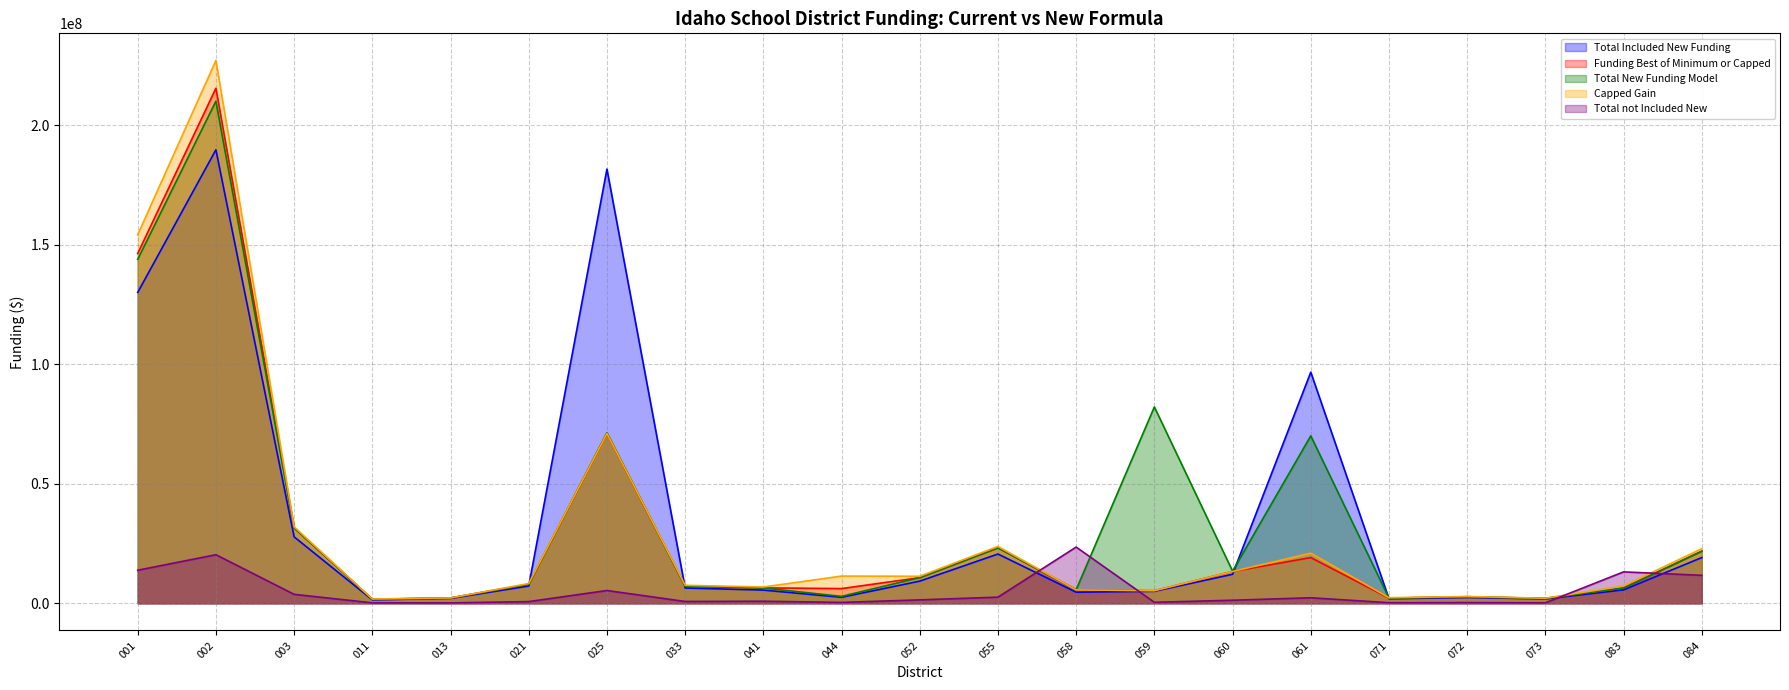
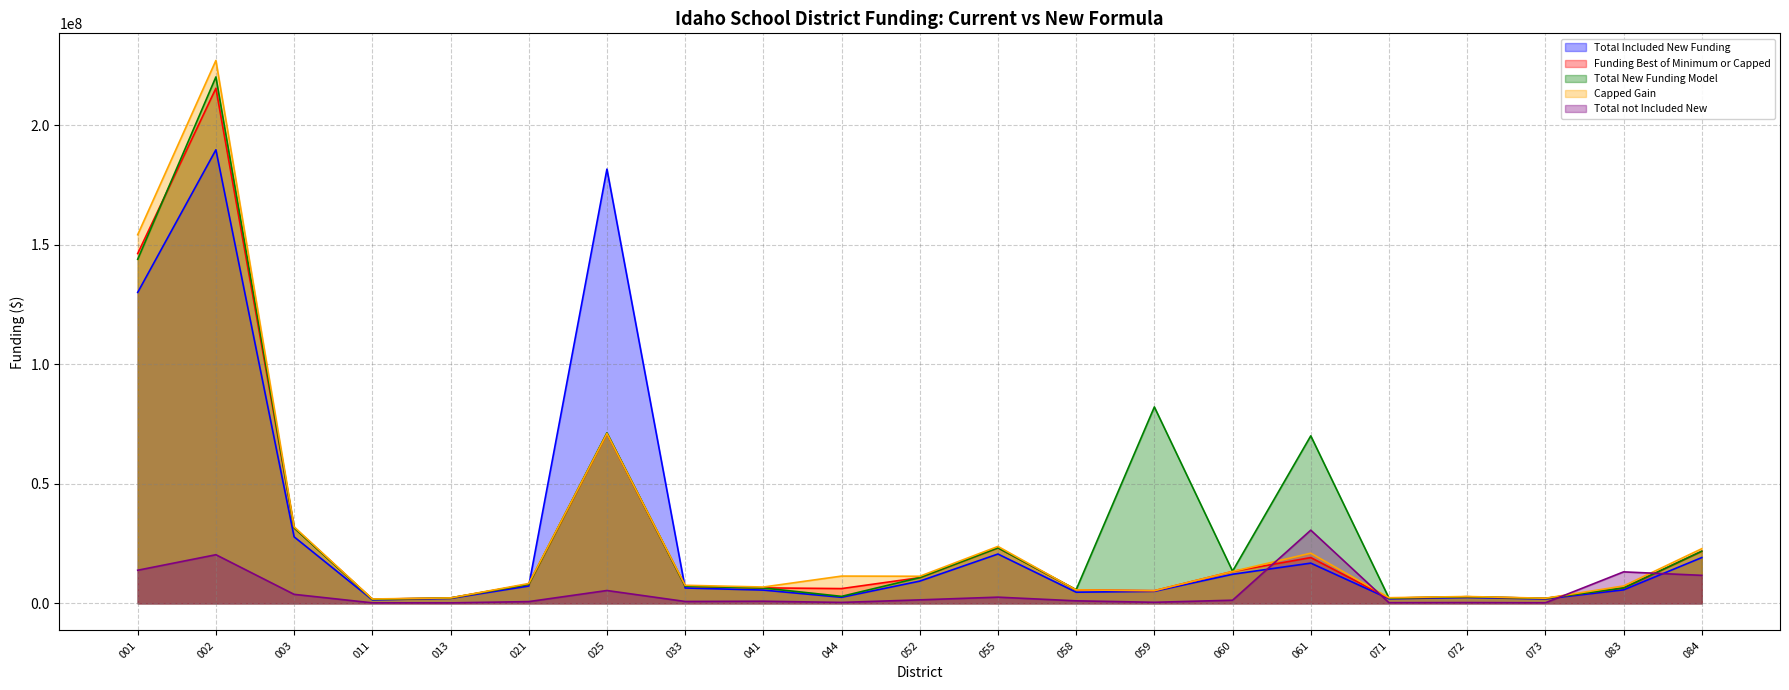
Total New Funding Model, 002: 210000000 -> 220000000
Total not Included New, 058: 24000000 -> 1000000
Total Included New Funding, 061: 97000000 -> 17000000
Total not Included New, 061: 2000000 -> 31000000
